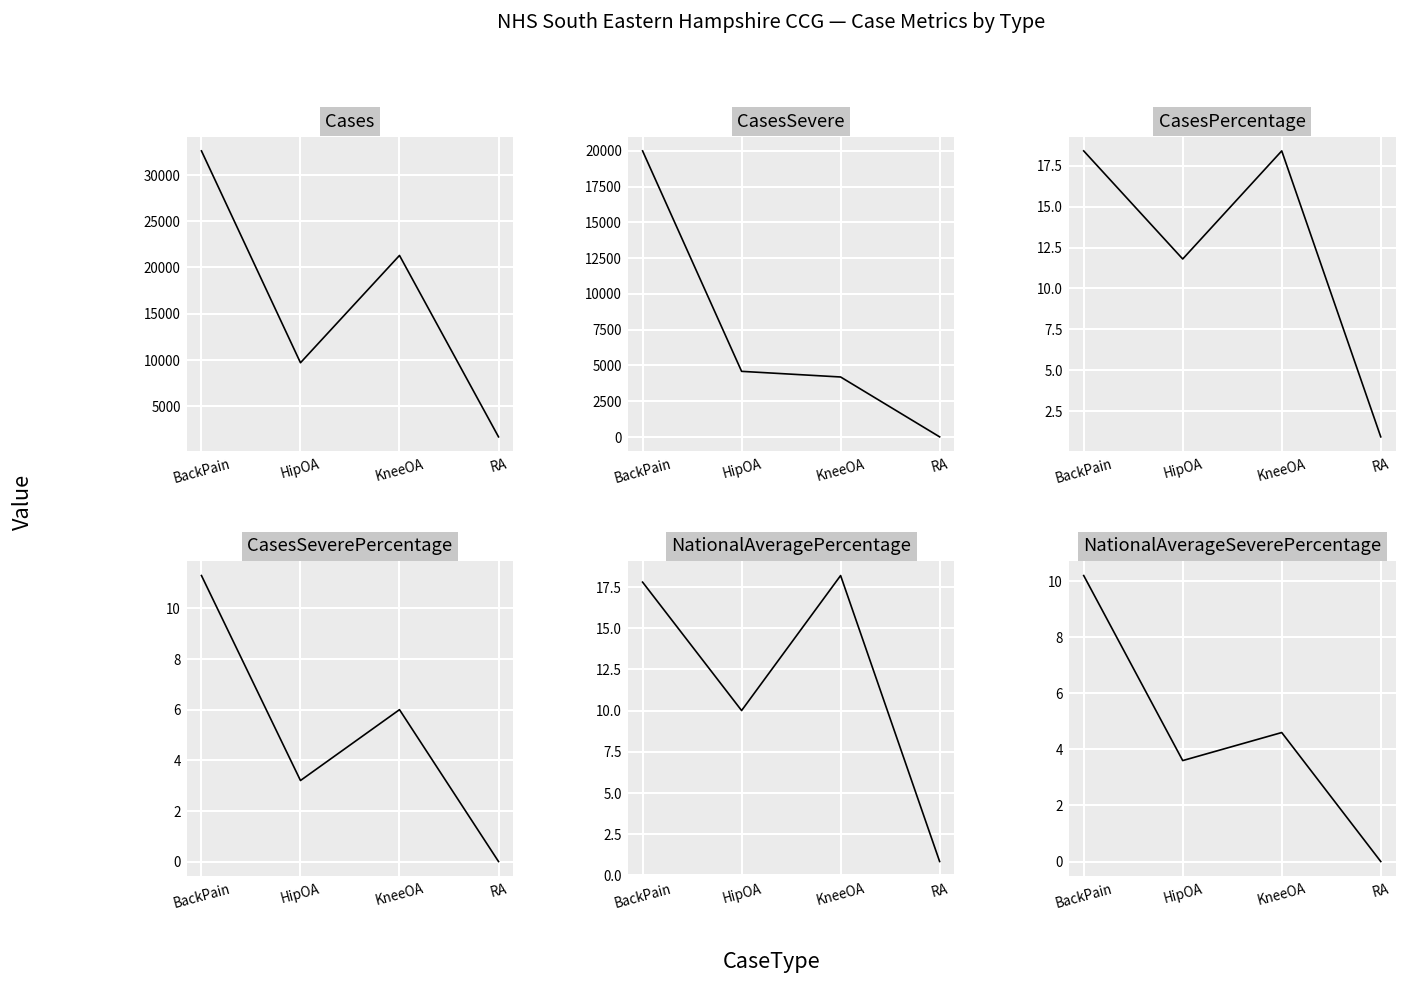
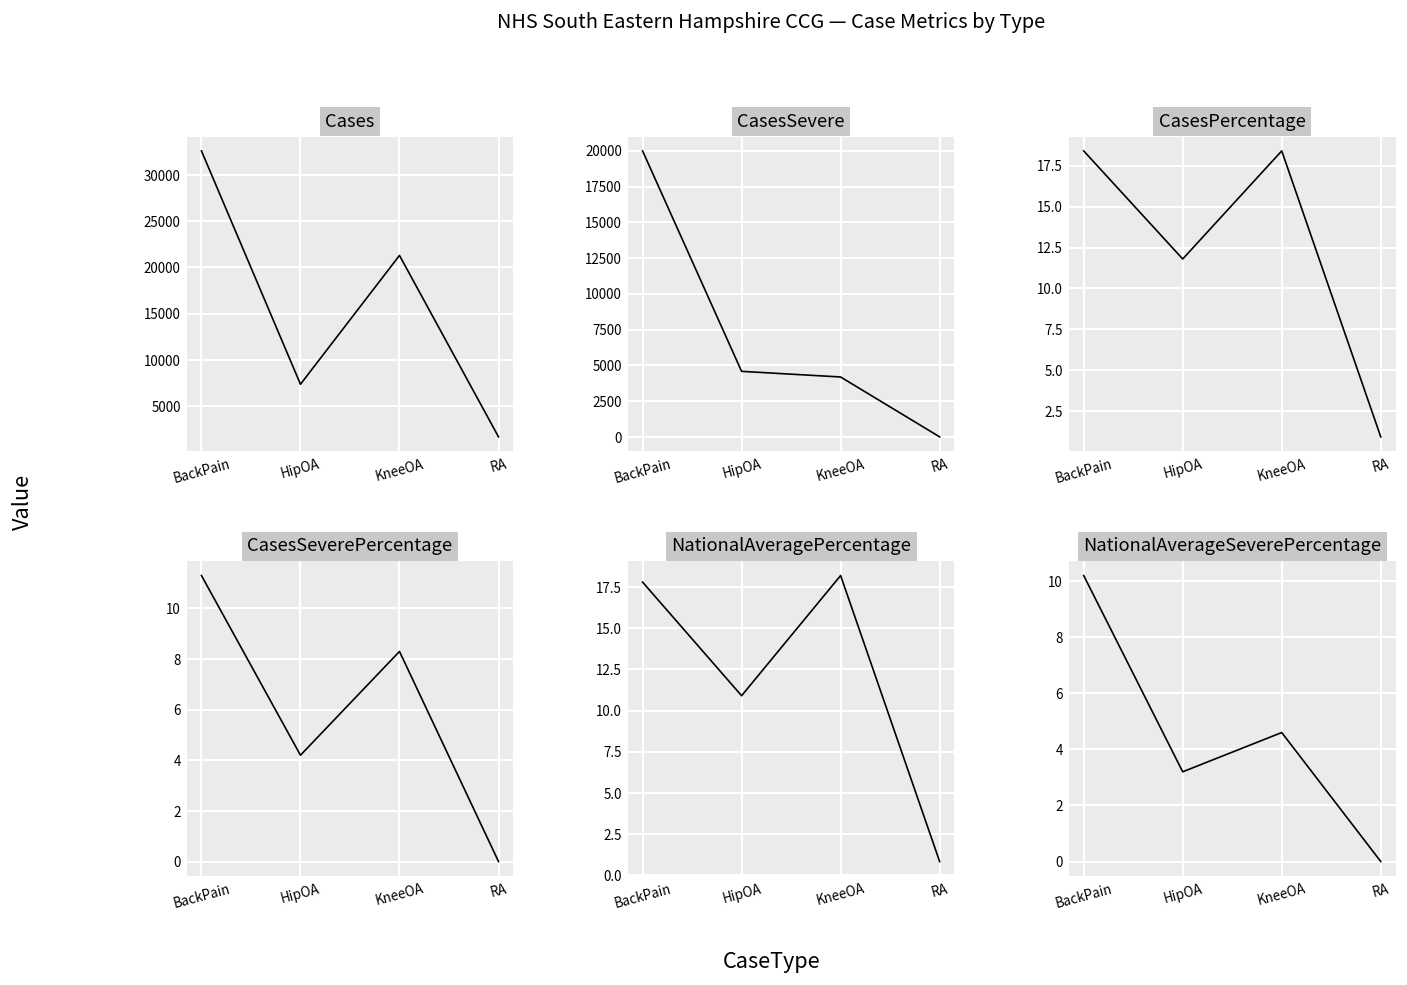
Cases, HipOA: 10000 -> 7000
CasesSeverePercentage, HipOA: 3.2 -> 4.2
CasesSeverePercentage, KneeOA: 6.0 -> 8.3
NationalAveragePercentage, HipOA: 10.0 -> 10.9
NationalAverageSeverePercentage, HipOA: 3.6 -> 3.2
